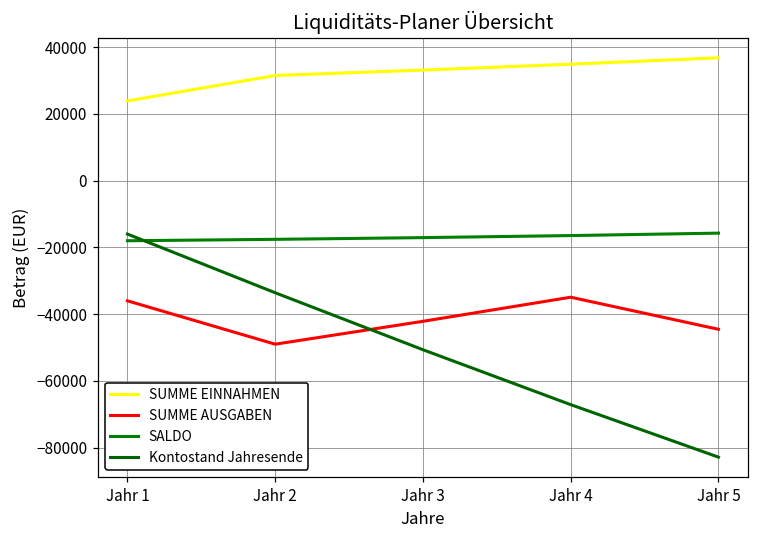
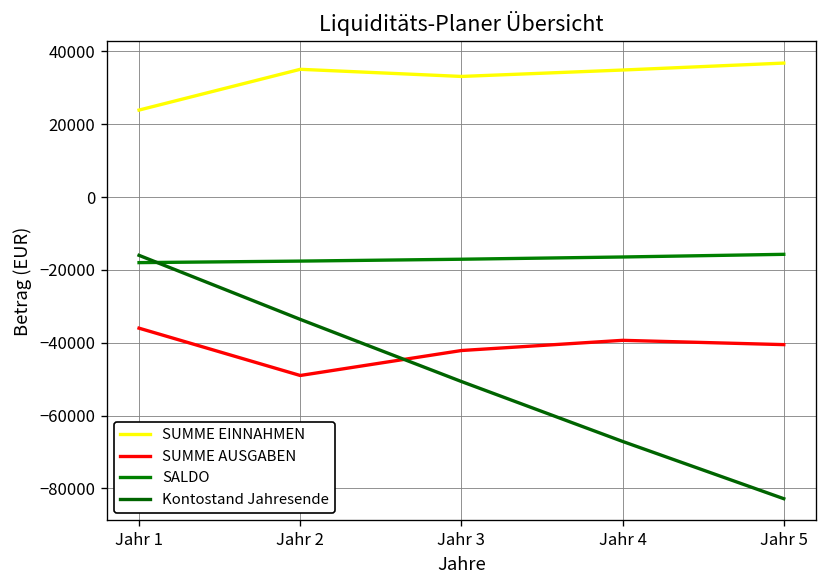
SUMME EINNAHMEN, Jahr 2: 32000 -> 35000
SUMME AUSGABEN, Jahr 4: -35000 -> -39000
SUMME AUSGABEN, Jahr 5: -45000 -> -41000
